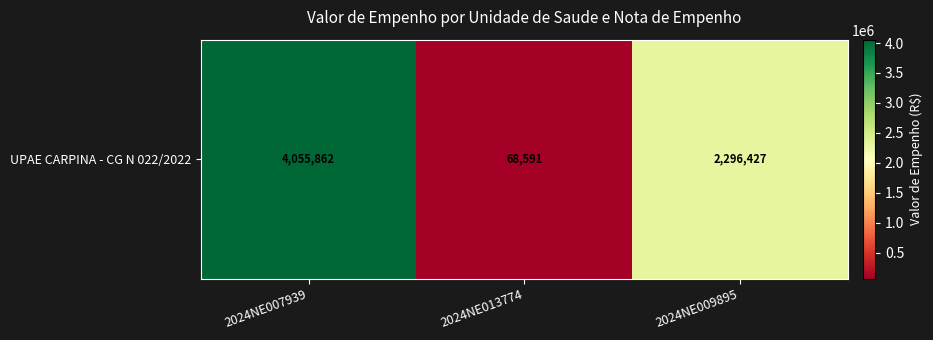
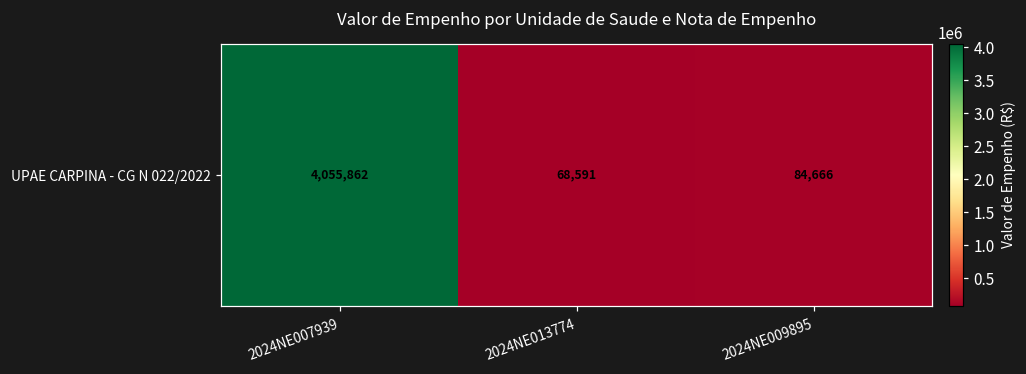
UPAE CARPINA - CG N 022/2022, 2024NE009895: 2,296,427 -> 84,666
